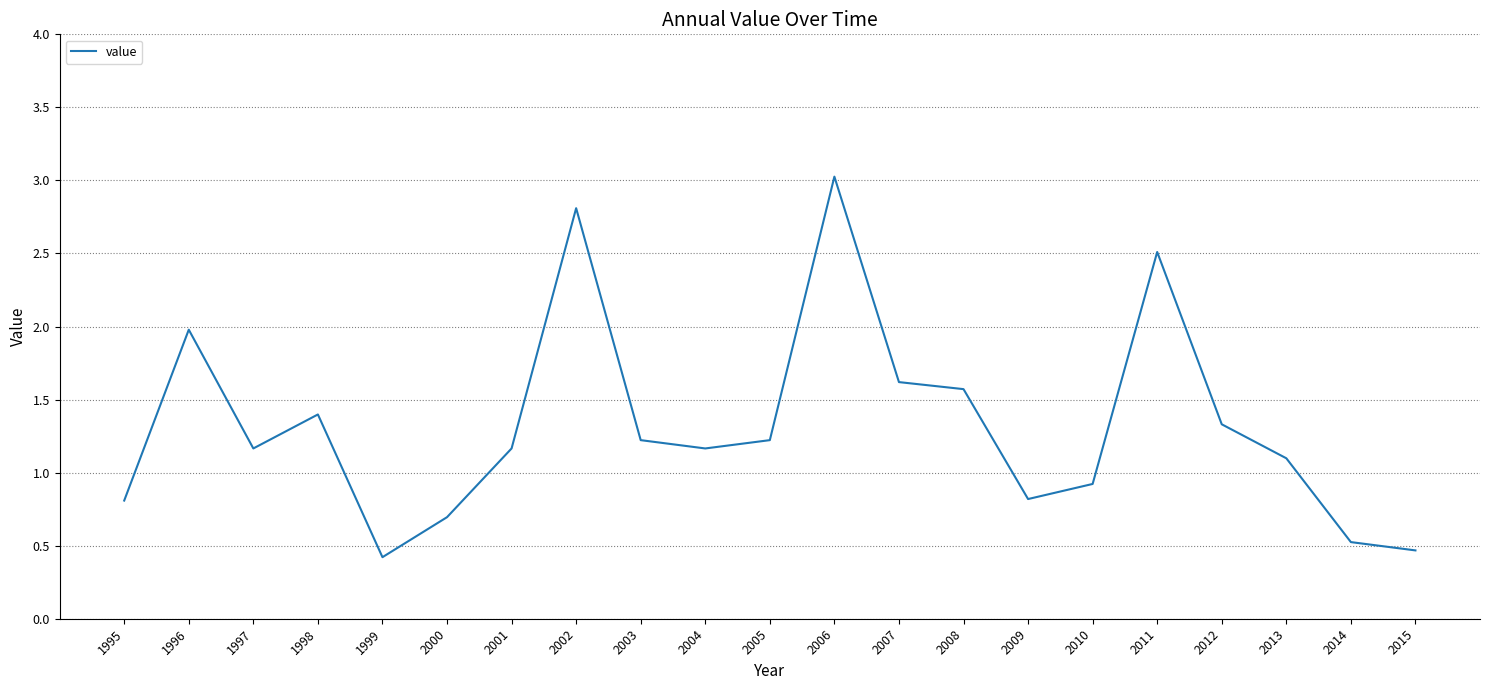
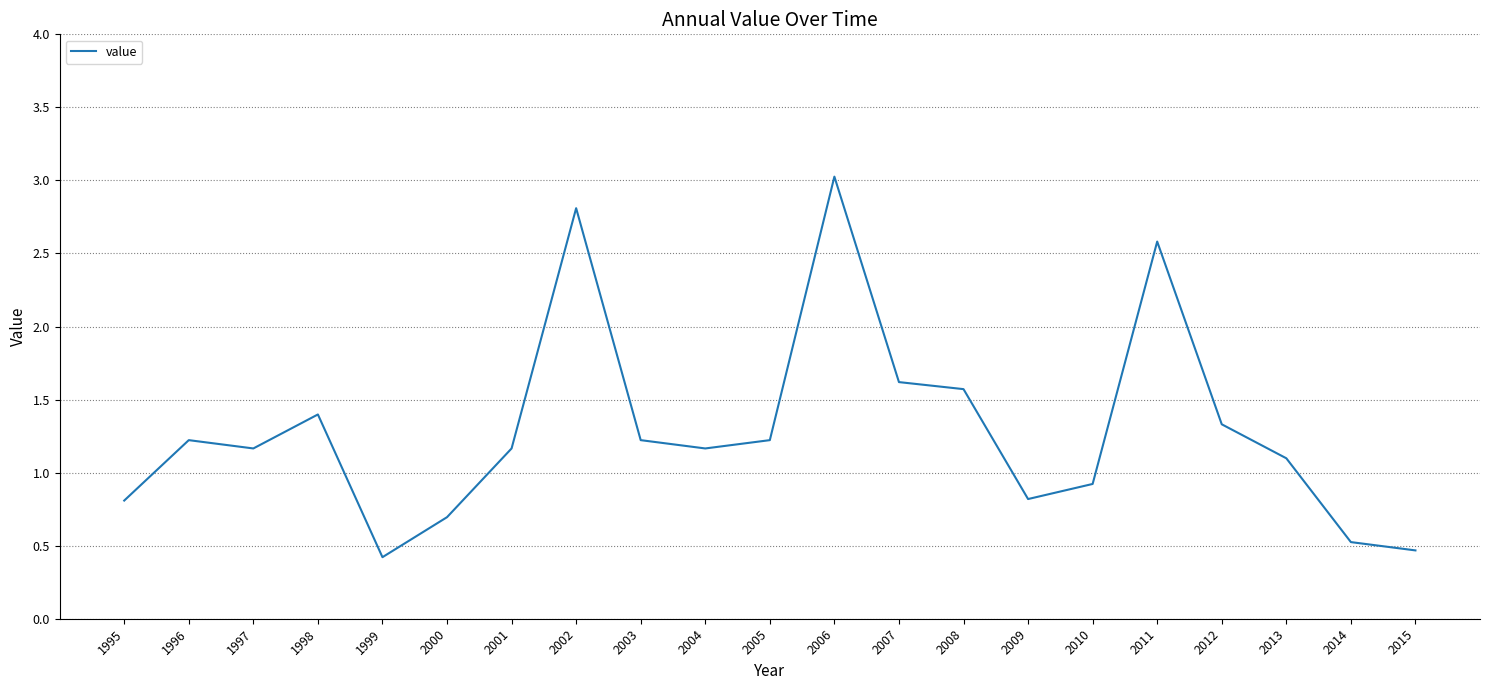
1996: 1.98 -> 1.22
2011: 2.51 -> 2.58
